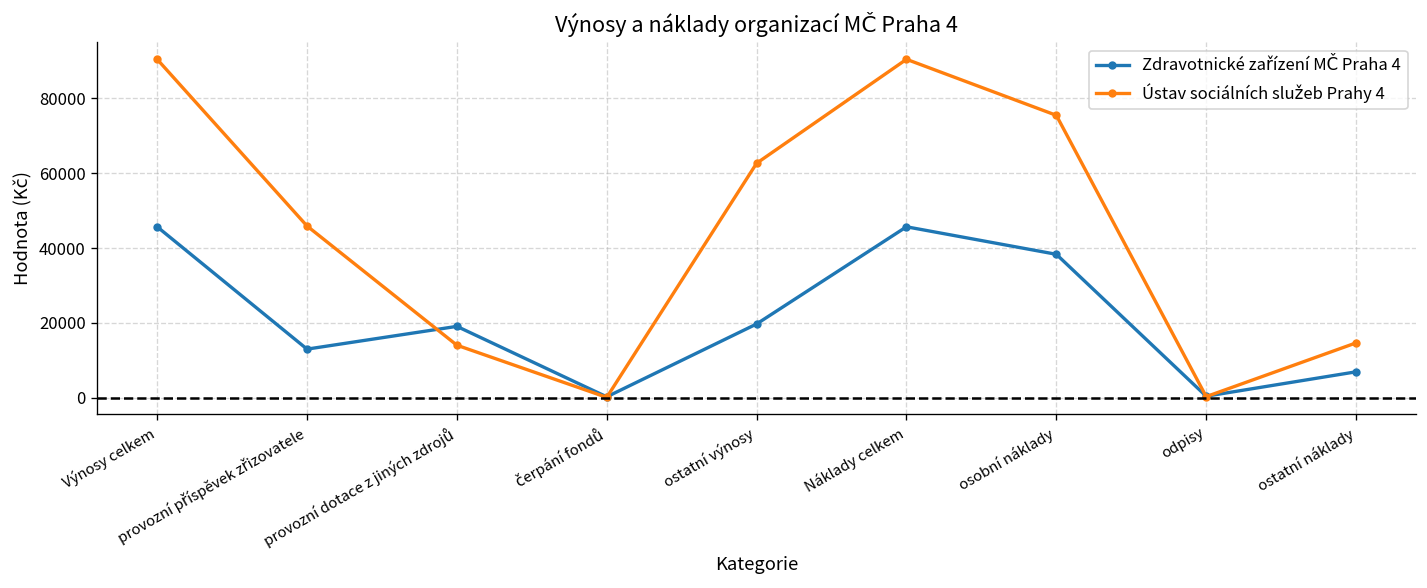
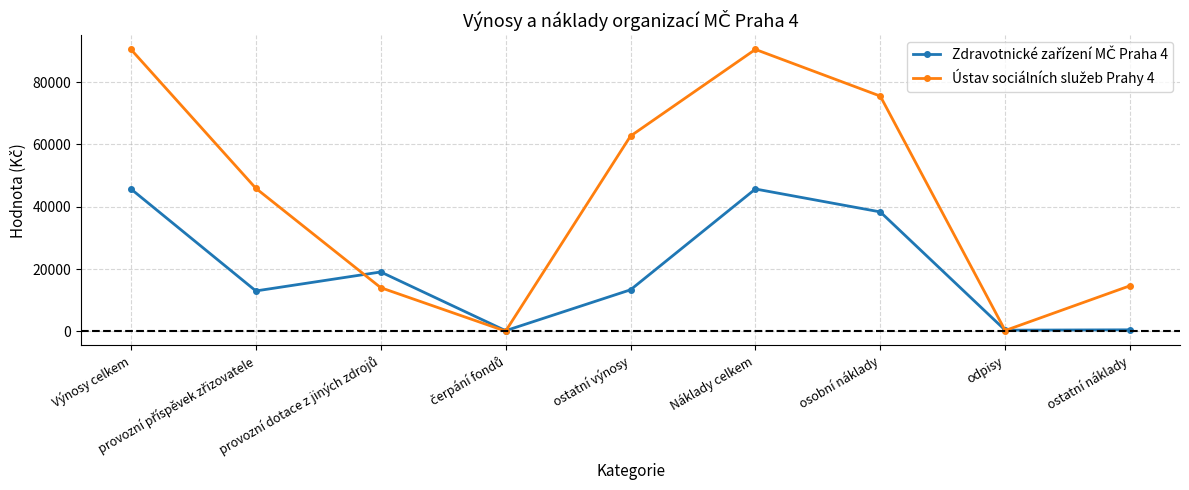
Zdravotnické zařízení MČ Praha 4, ostatní výnosy: 20000 -> 13000
Zdravotnické zařízení MČ Praha 4, ostatní náklady: 7000 -> 1000
